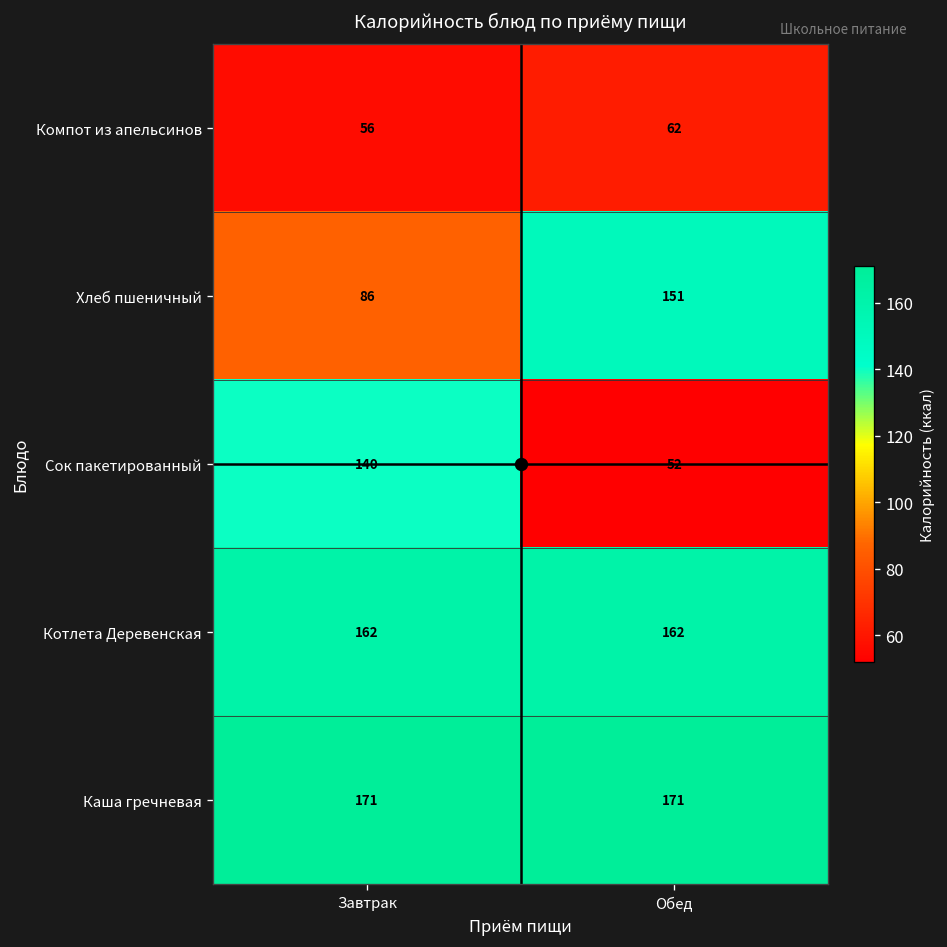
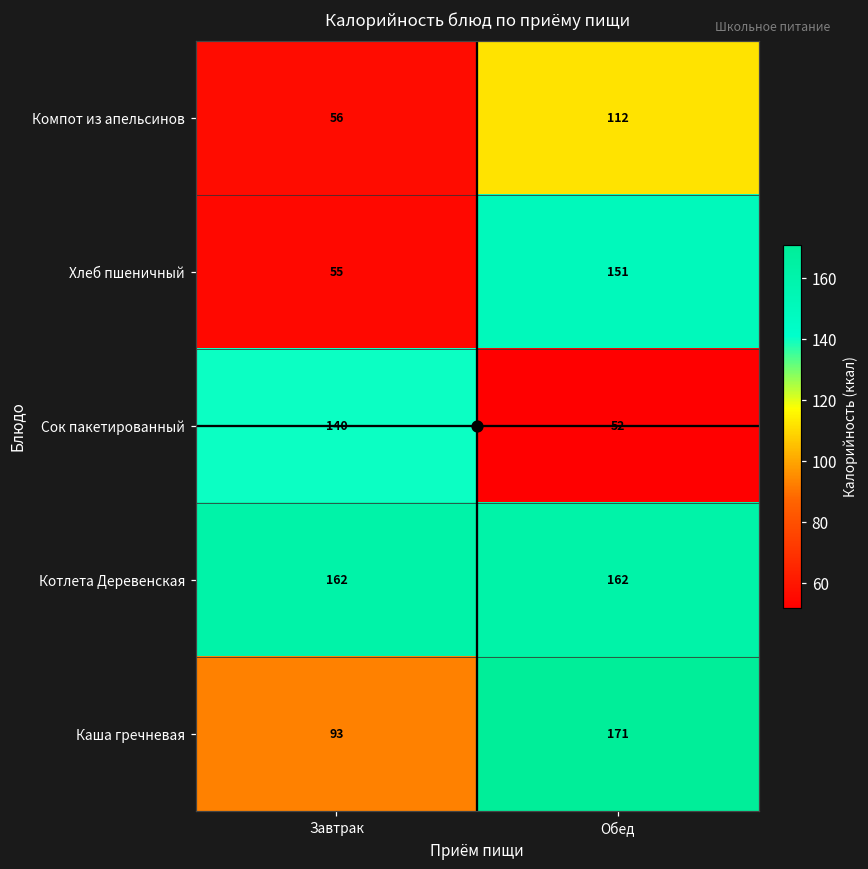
Компот из апельсинов, Обед: 62 -> 112
Хлеб пшеничный, Завтрак: 86 -> 55
Каша гречневая, Завтрак: 171 -> 93
